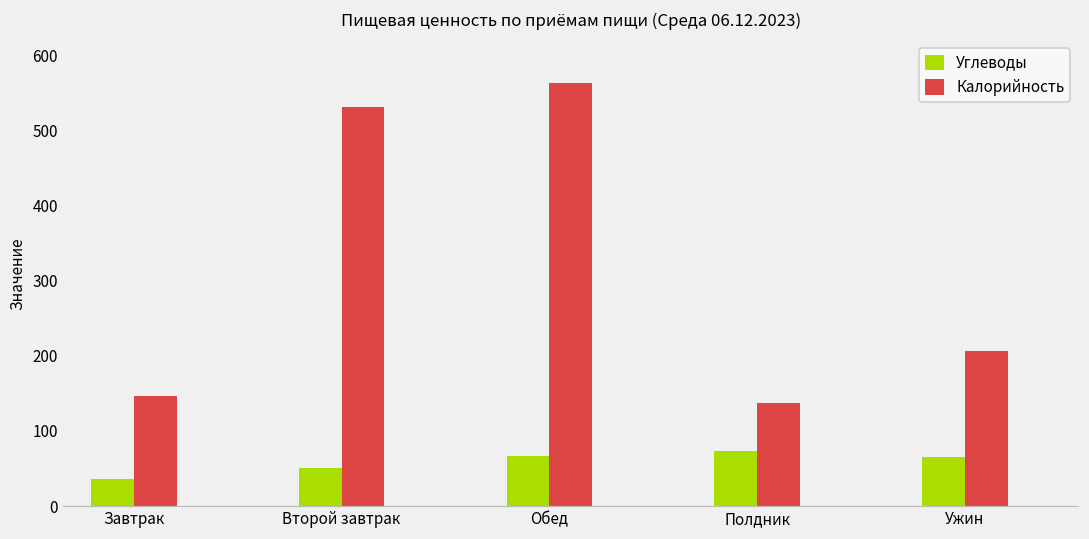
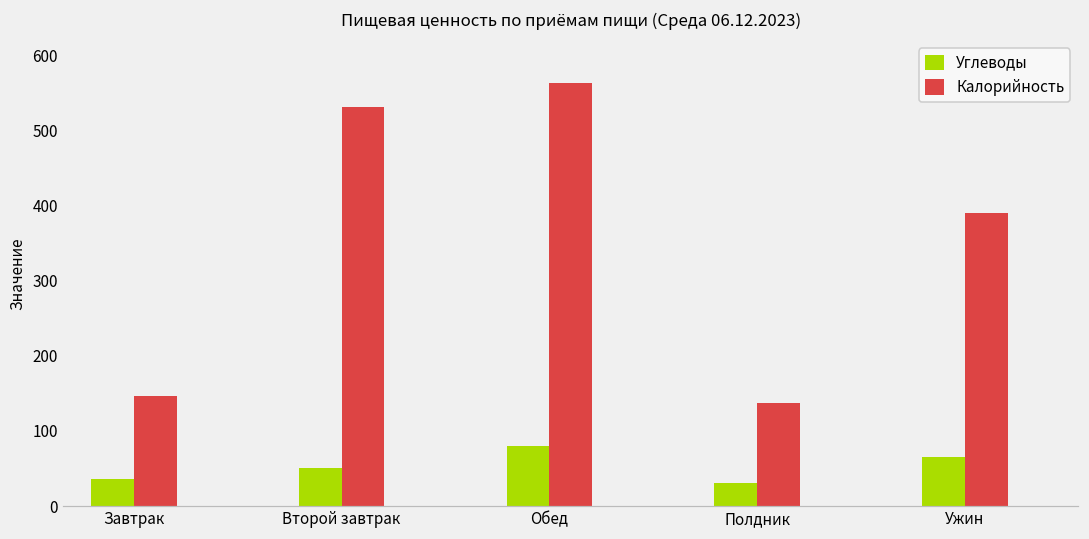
Углеводы, Обед: 70 -> 80
Углеводы, Полдник: 70 -> 30
Калорийность, Ужин: 210 -> 390
